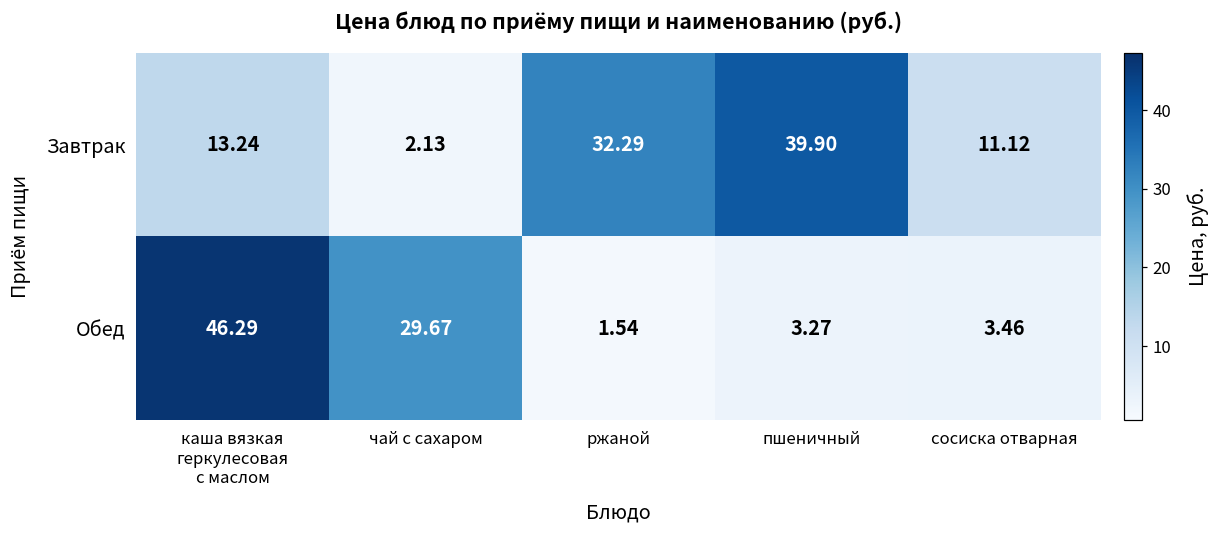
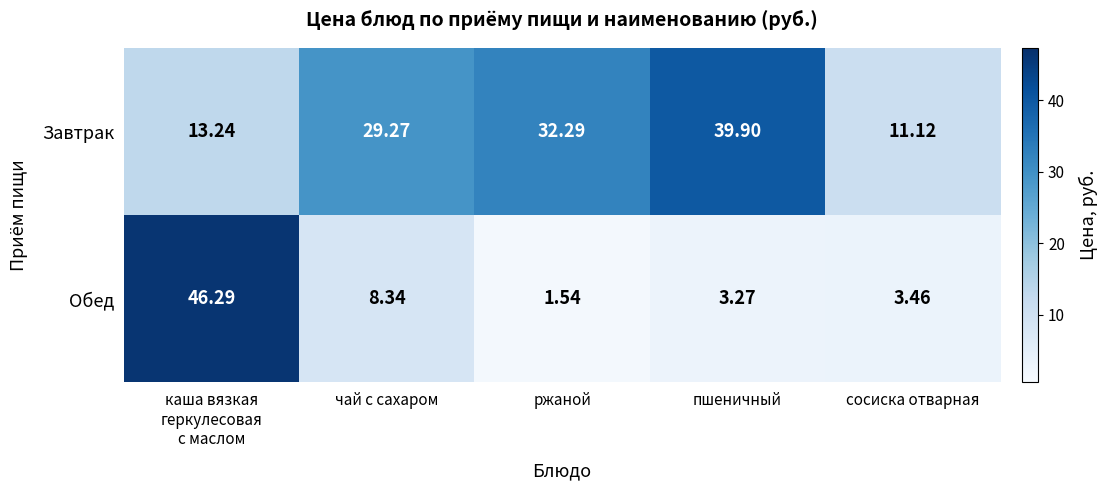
Завтрак, чай с сахаром: 2.13 -> 29.27
Обед, чай с сахаром: 29.67 -> 8.34
